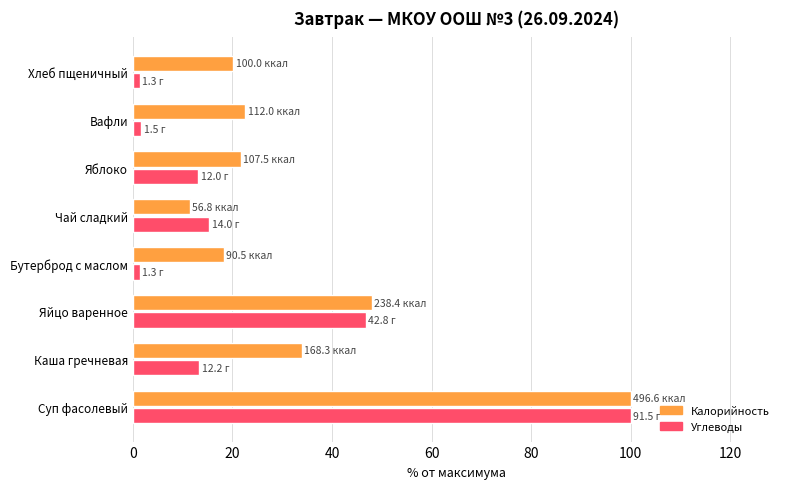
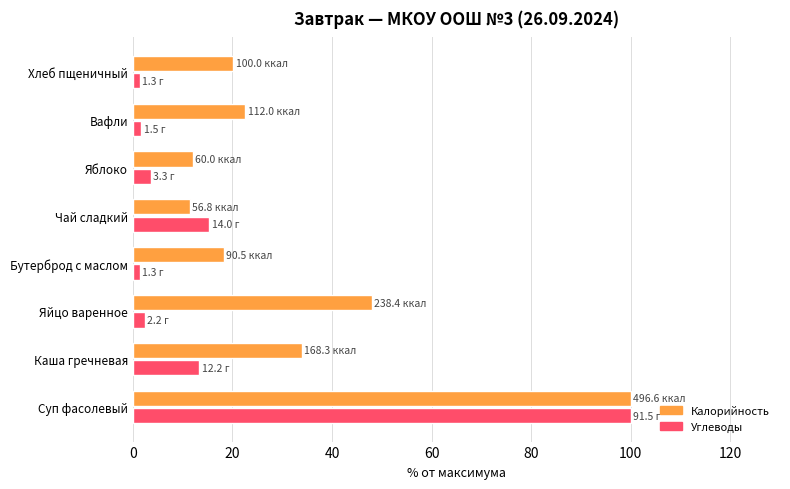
Калорийность, Яблоко: 107.5 -> 60.0
Углеводы, Яблоко: 12.0 -> 3.3
Углеводы, Яйцо варенное: 42.8 -> 2.2
